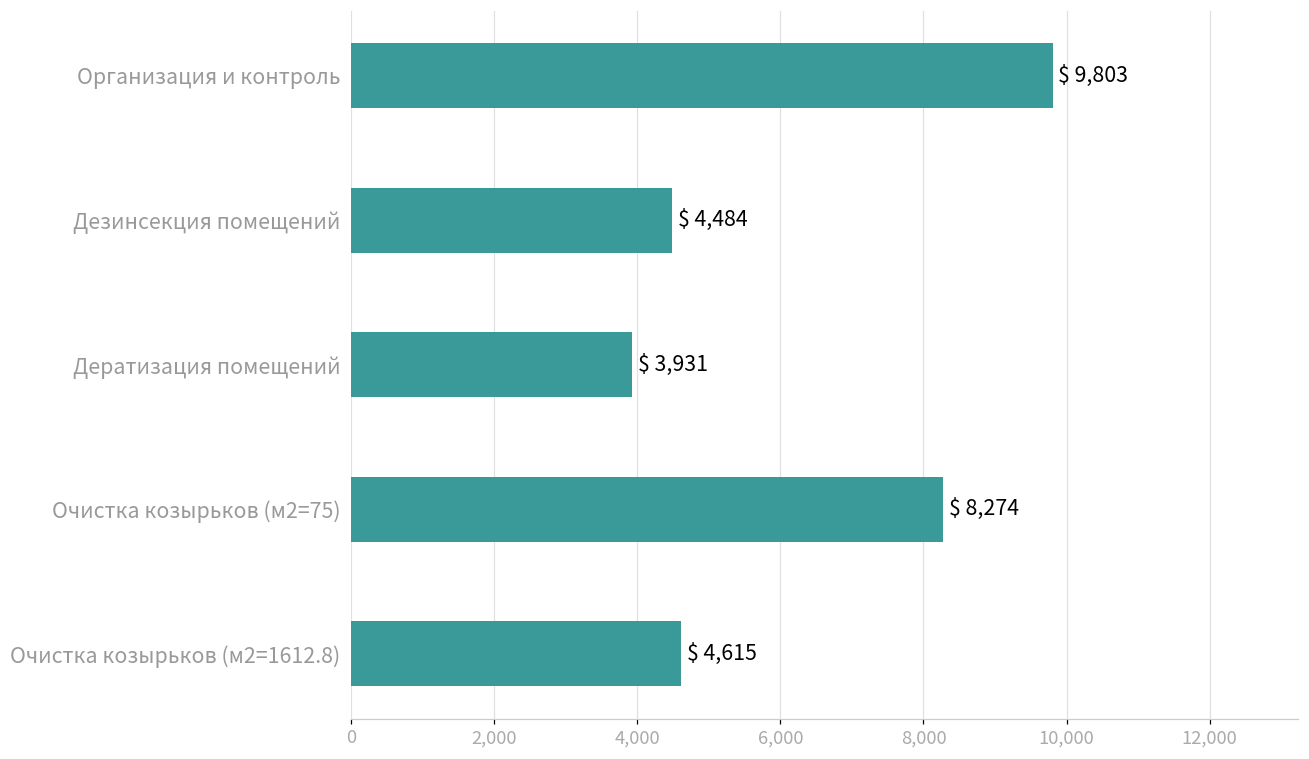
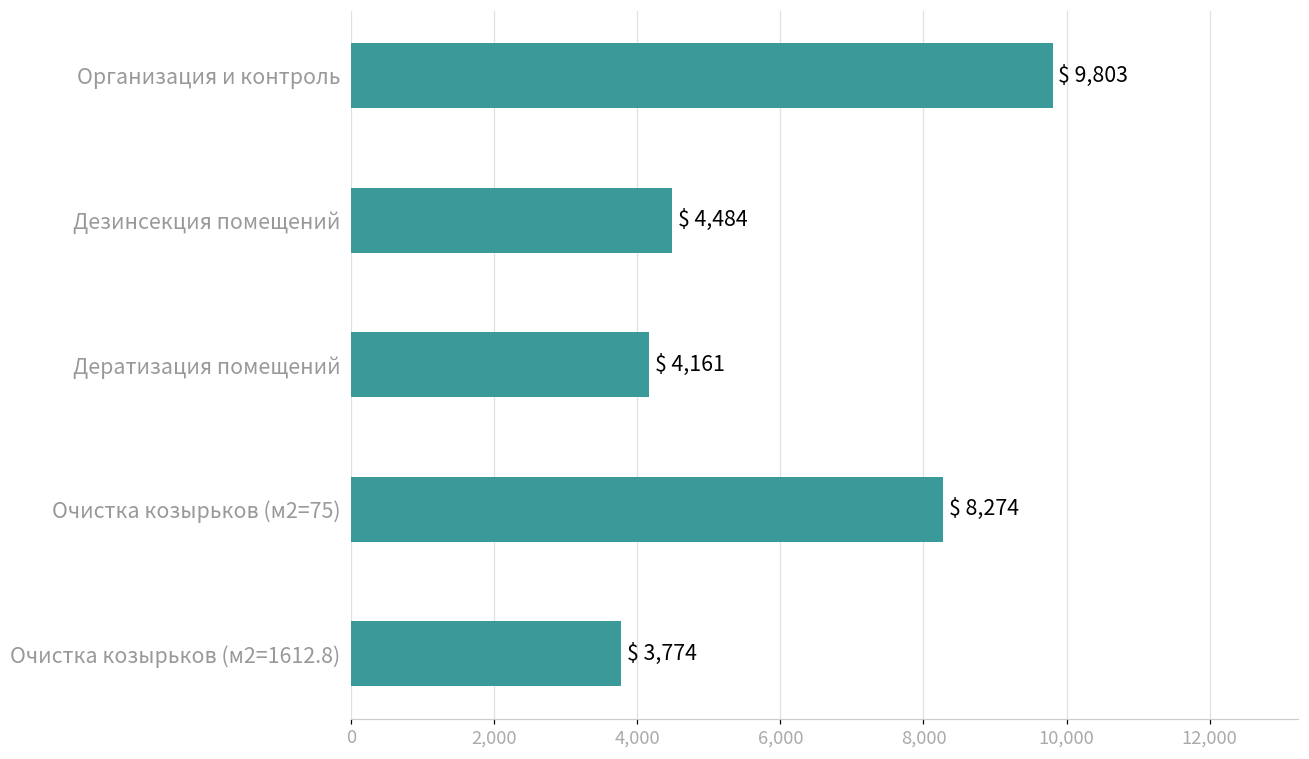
Дератизация помещений: 3,931 -> 4,161
Очистка козырьков (м2=1612.8): 4,615 -> 3,774
